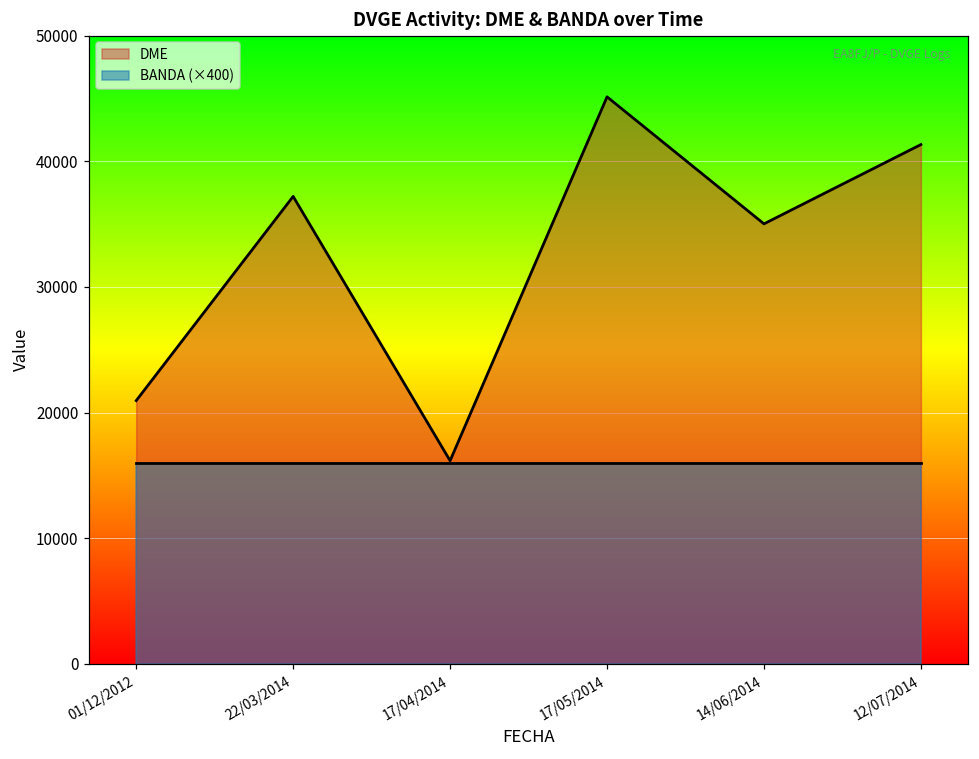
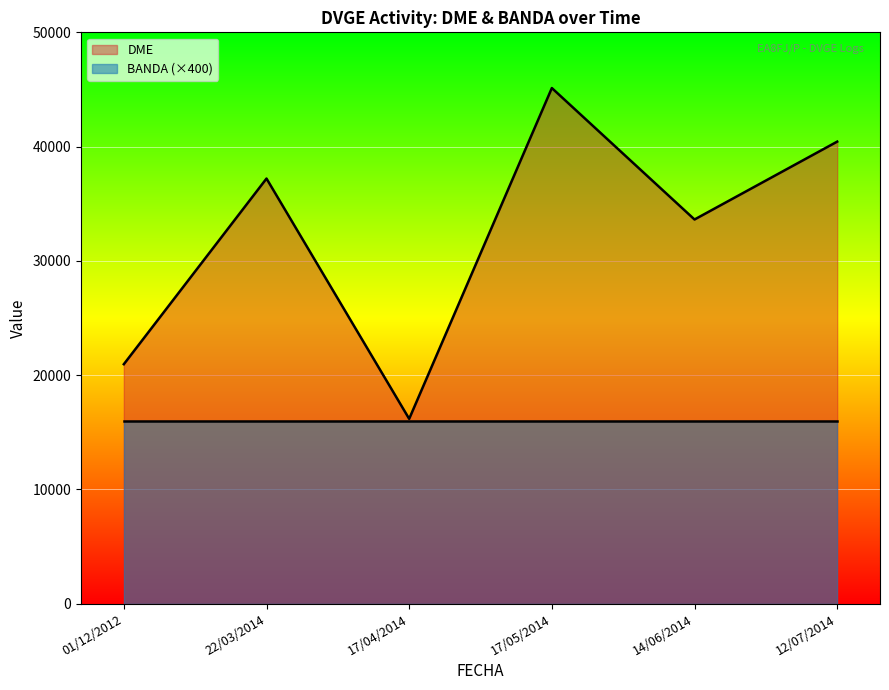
DME, 14/06/2014: 35000 -> 33600
DME, 12/07/2014: 41300 -> 40400
